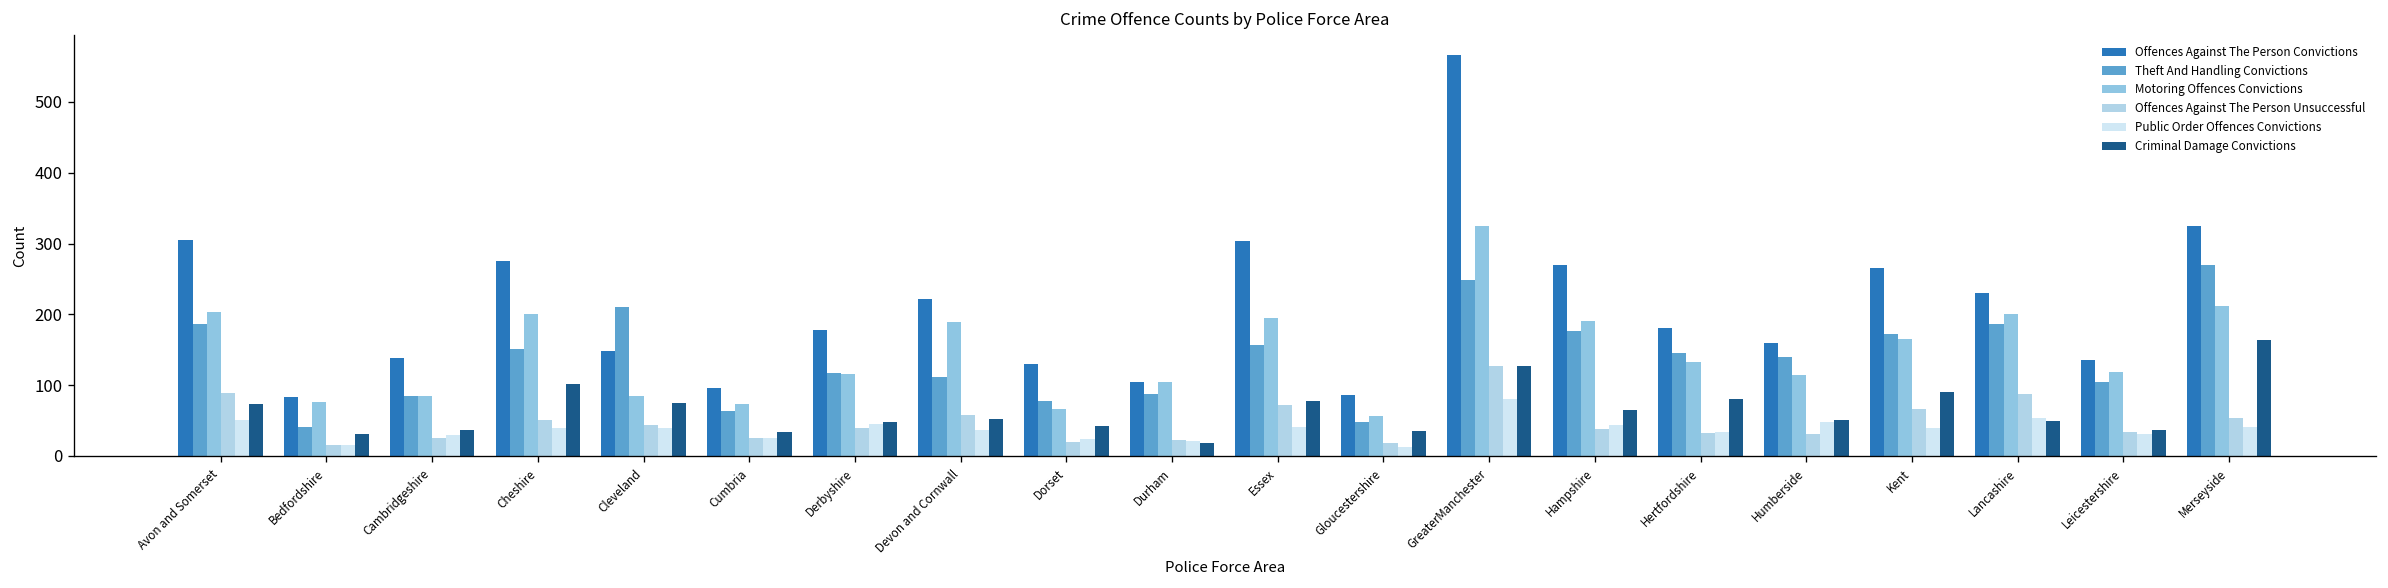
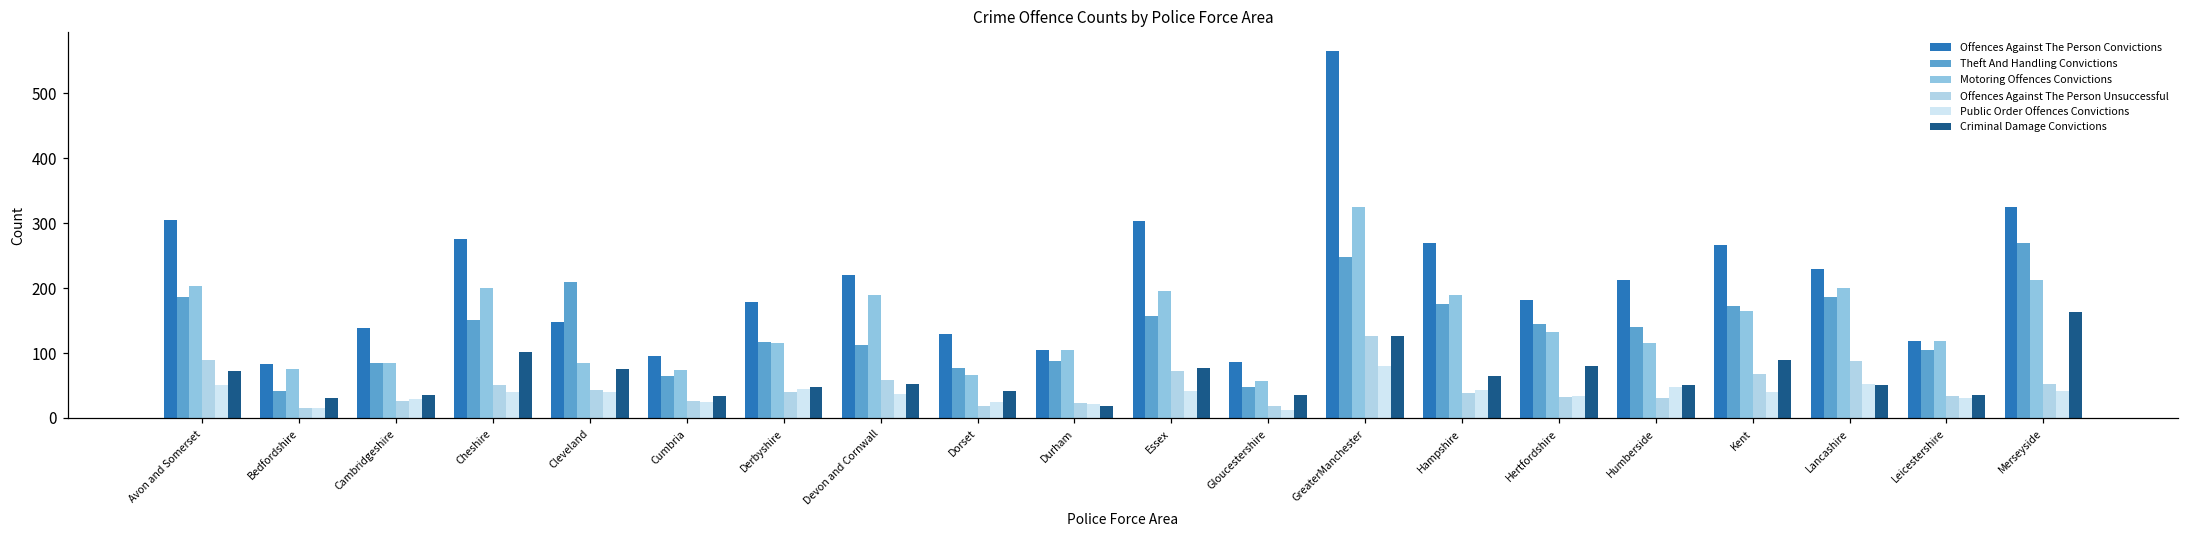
Offences Against The Person Convictions, Humberside: 160 -> 210
Offences Against The Person Convictions, Leicestershire: 140 -> 120
